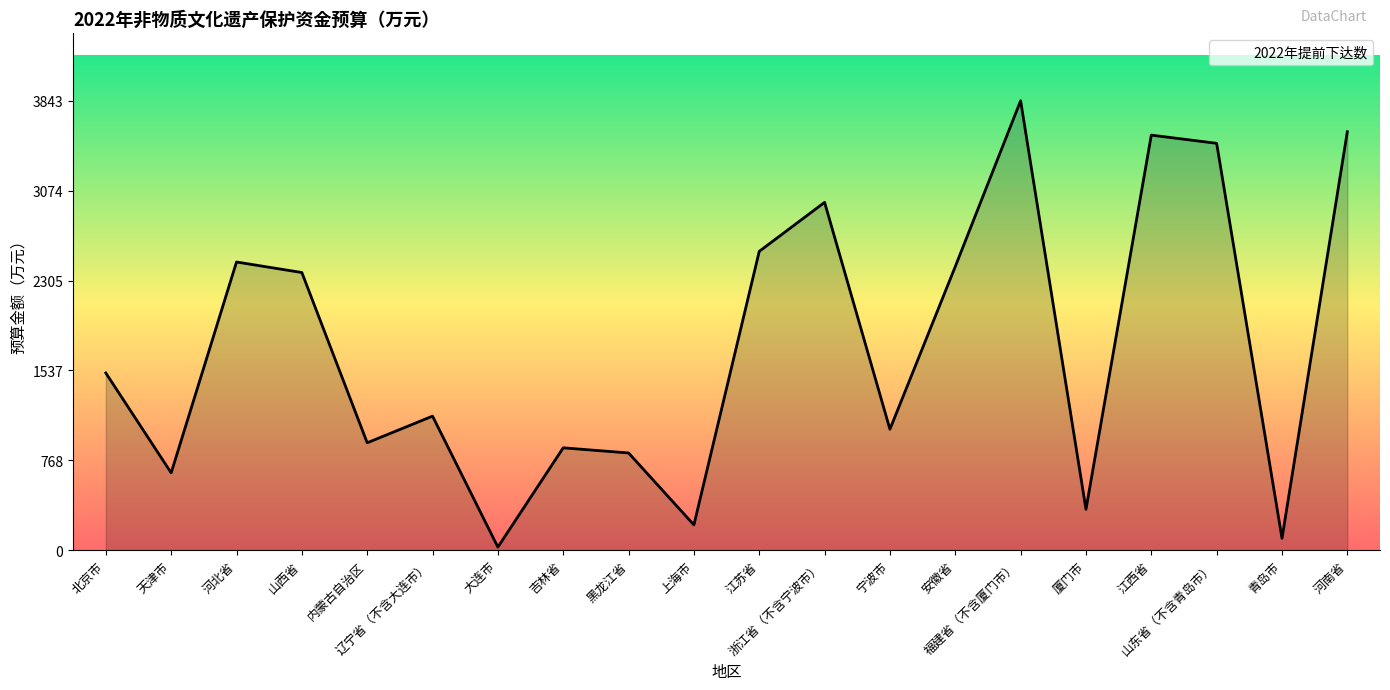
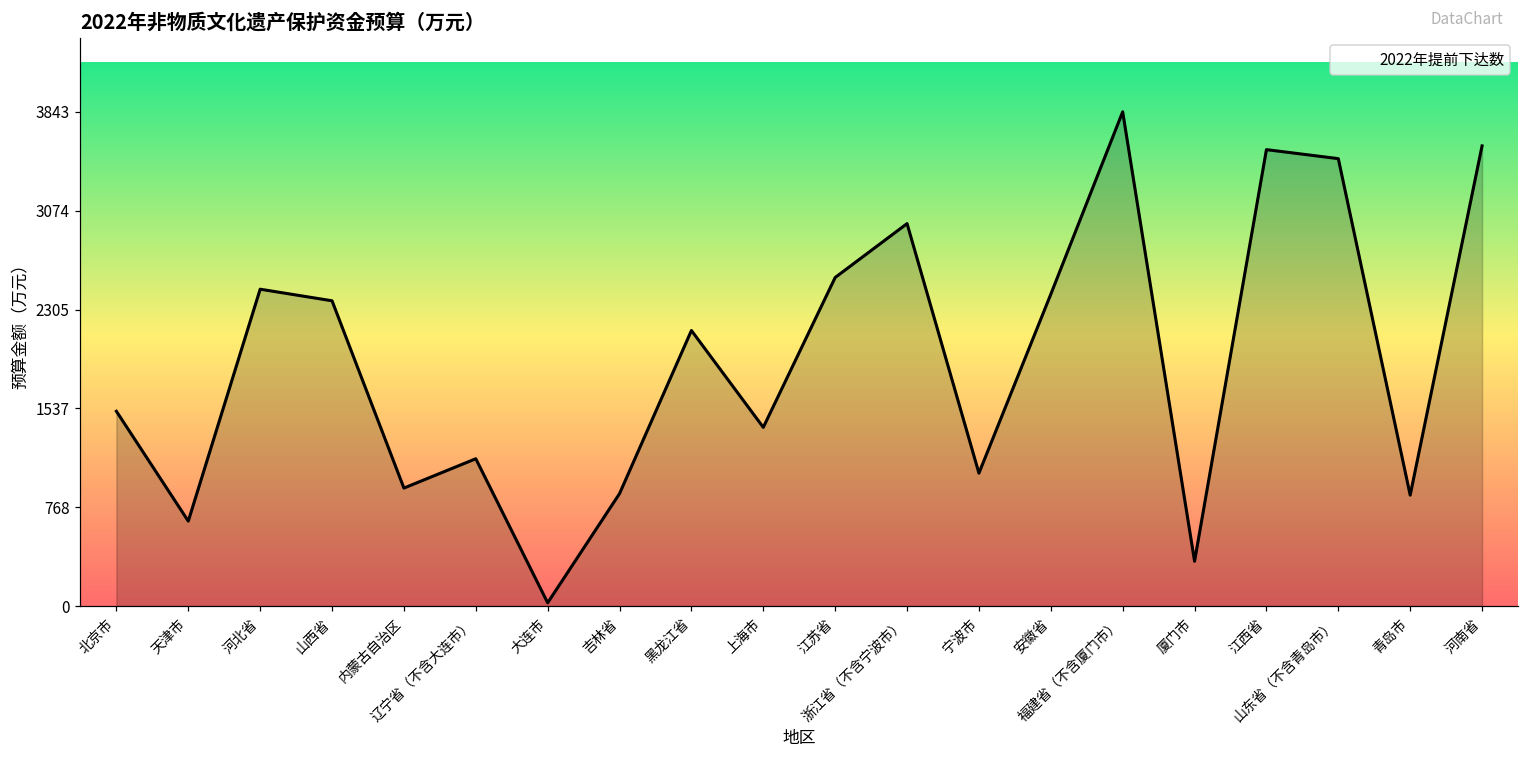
黑龙江省: 830 -> 2140
上海市: 220 -> 1390
青岛市: 100 -> 860
